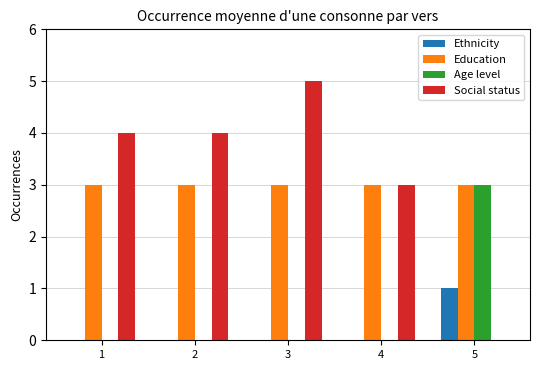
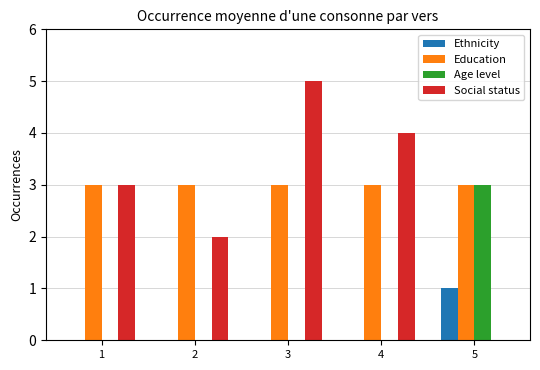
Social status, 1: 4 -> 3
Social status, 2: 4 -> 2
Social status, 4: 3 -> 4
